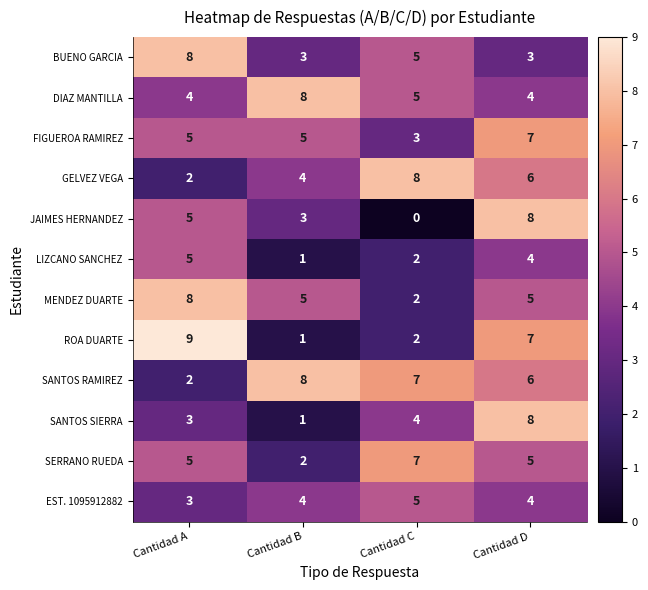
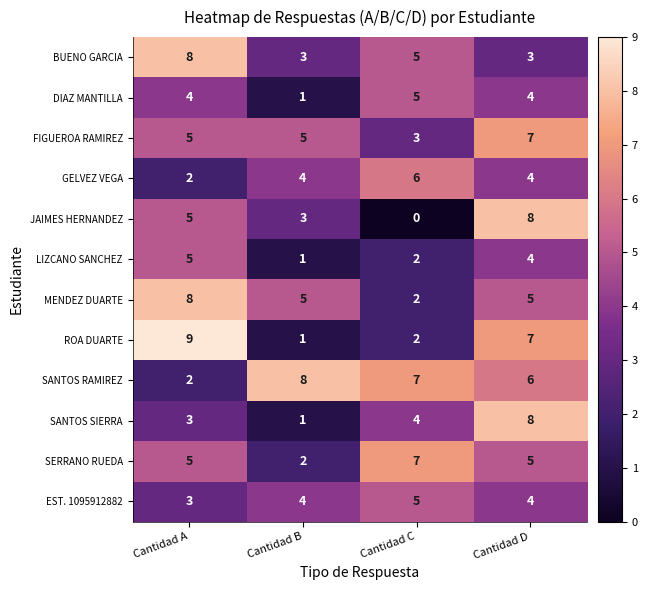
DIAZ MANTILLA, Cantidad B: 8 -> 1
GELVEZ VEGA, Cantidad C: 8 -> 6
GELVEZ VEGA, Cantidad D: 6 -> 4
